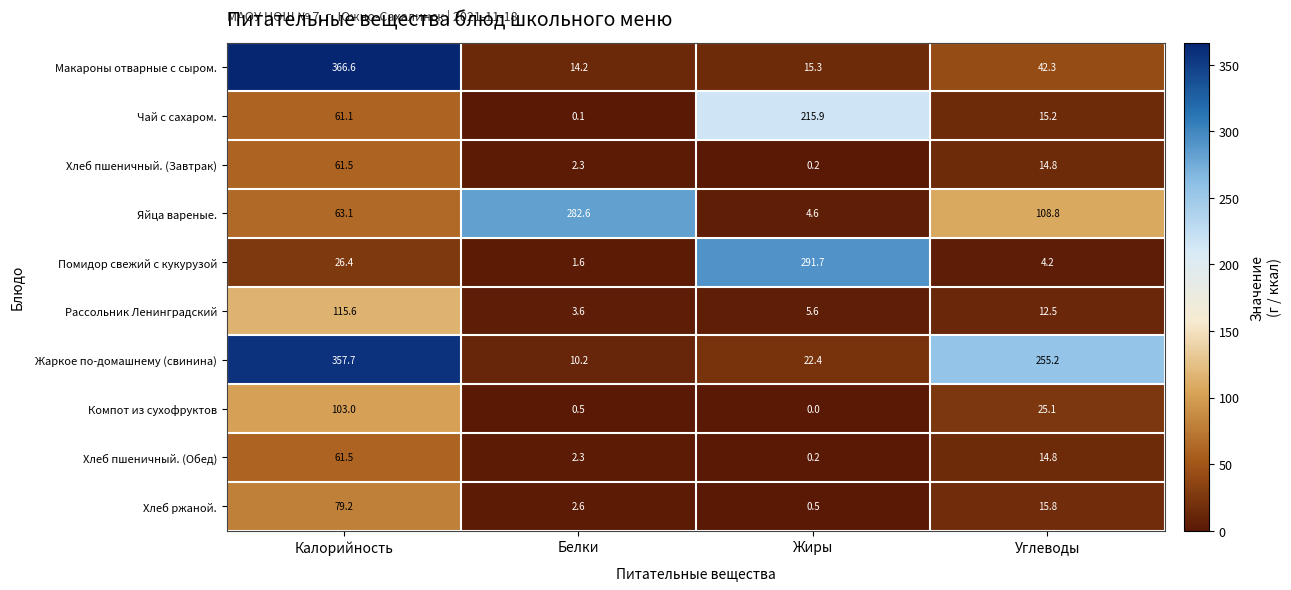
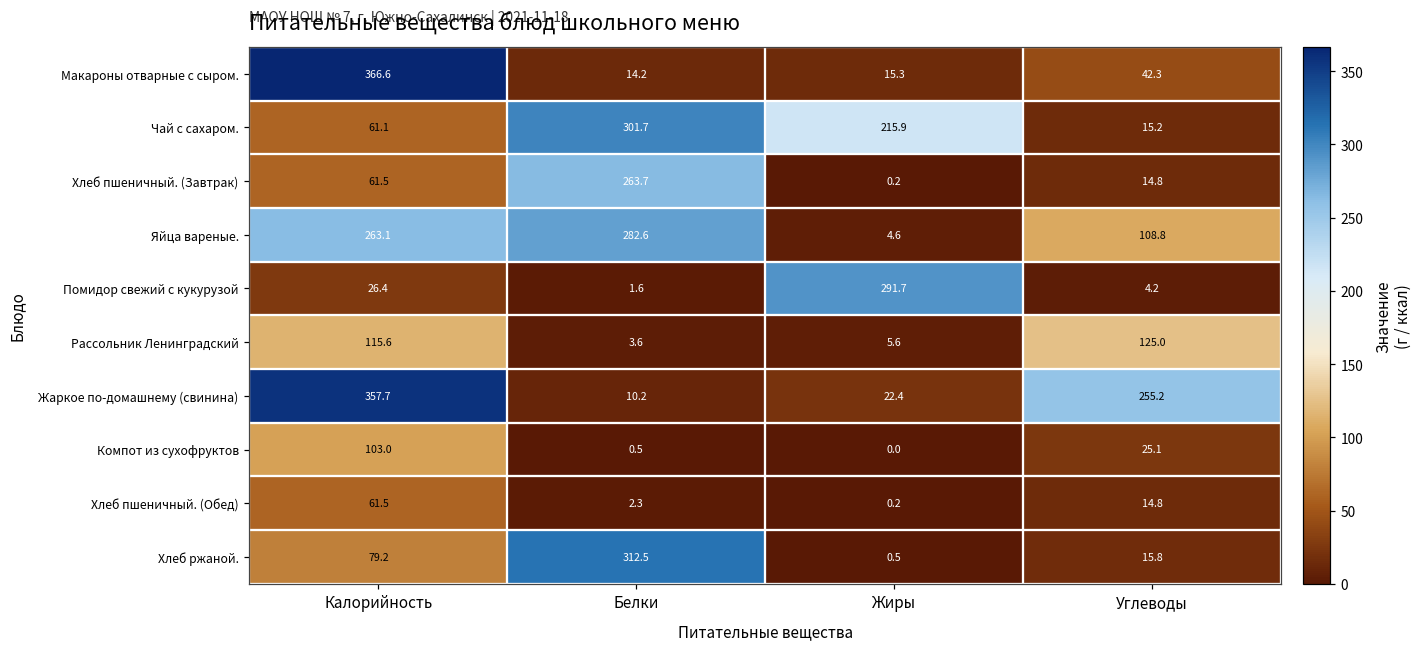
Чай с сахаром., Белки: 0.1 -> 301.7
Хлеб пшеничный. (Завтрак), Белки: 2.3 -> 263.7
Яйца вареные., Калорийность: 63.1 -> 263.1
Рассольник Ленинградский, Углеводы: 12.5 -> 125.0
Хлеб ржаной., Белки: 2.6 -> 312.5
